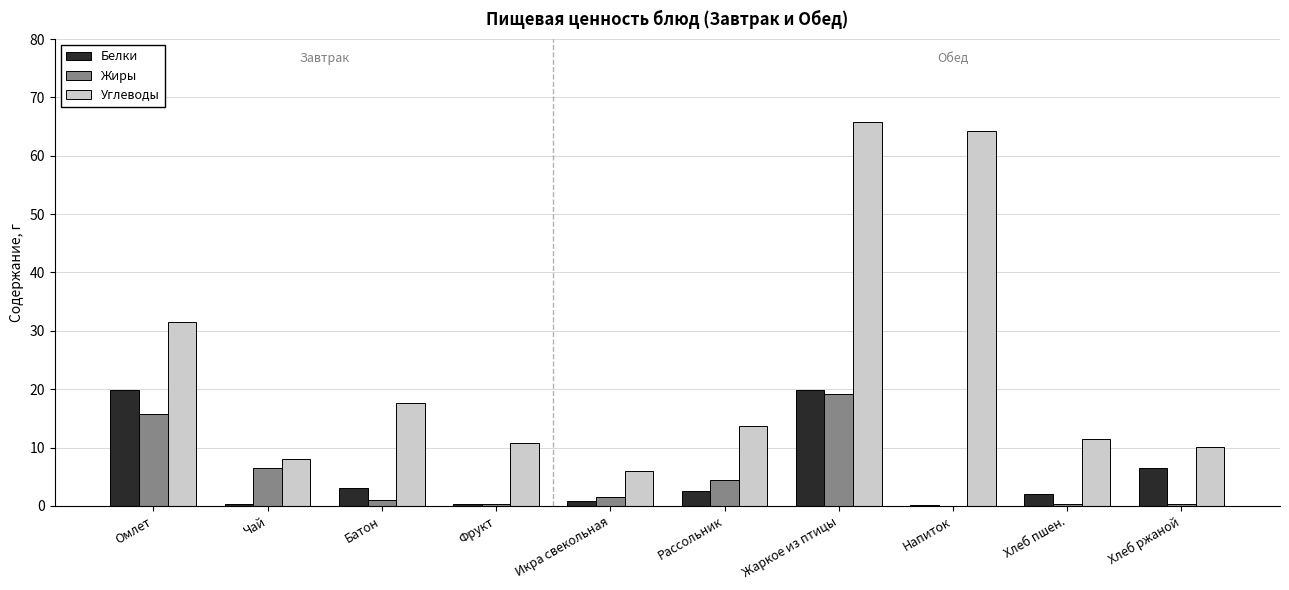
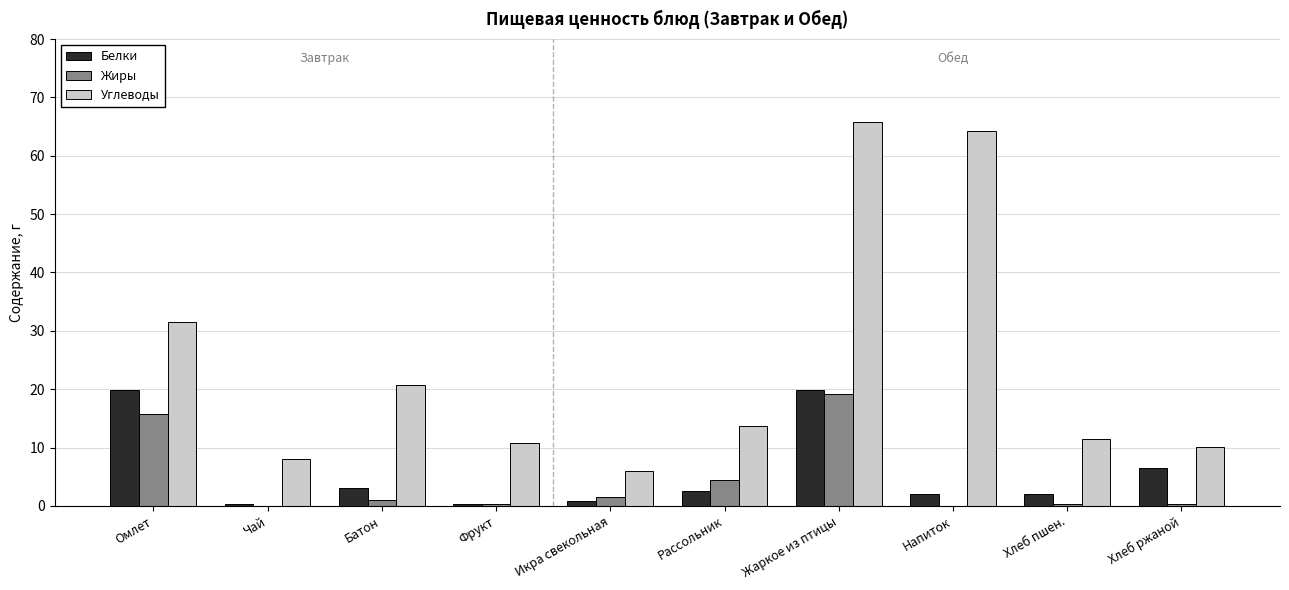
Жиры, Чай: 6 -> 0
Углеводы, Батон: 18 -> 21
Белки, Напиток: 0 -> 2
